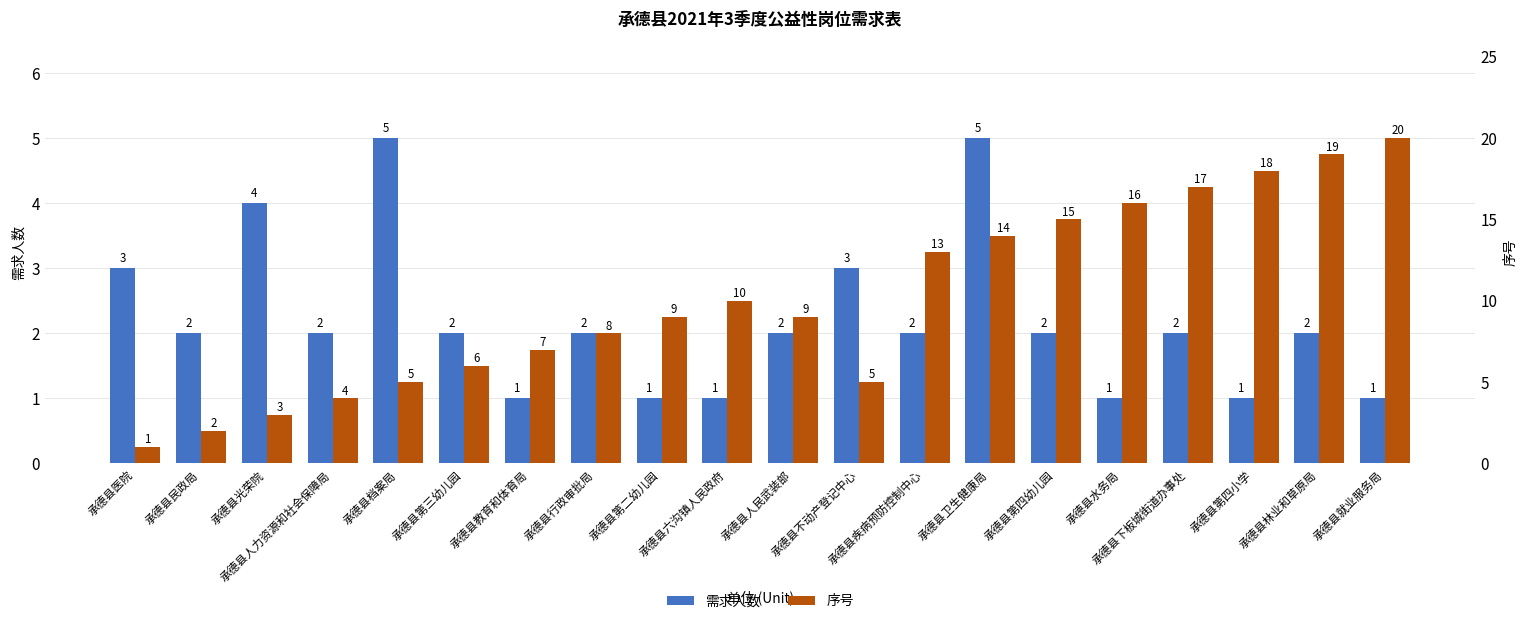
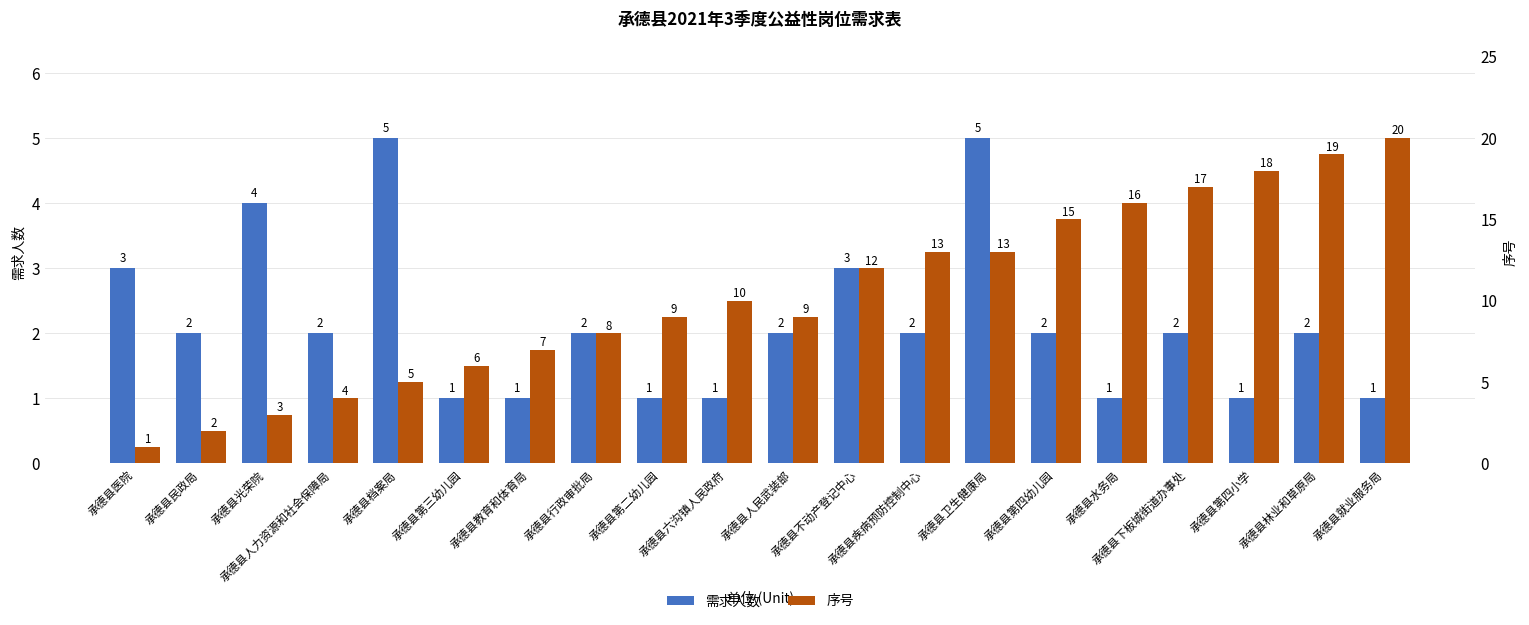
需求人数, 承德县第三幼儿园: 2 -> 1
序号, 承德县不动产登记中心: 5 -> 12
序号, 承德县卫生健康局: 14 -> 13
